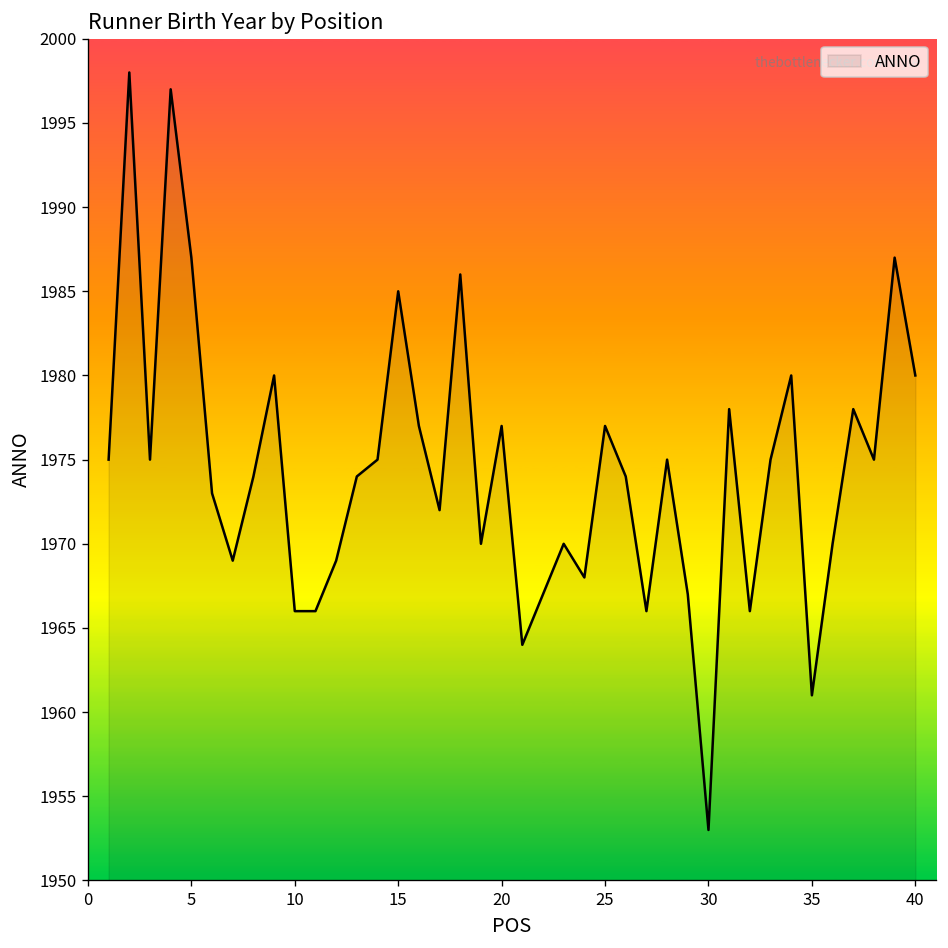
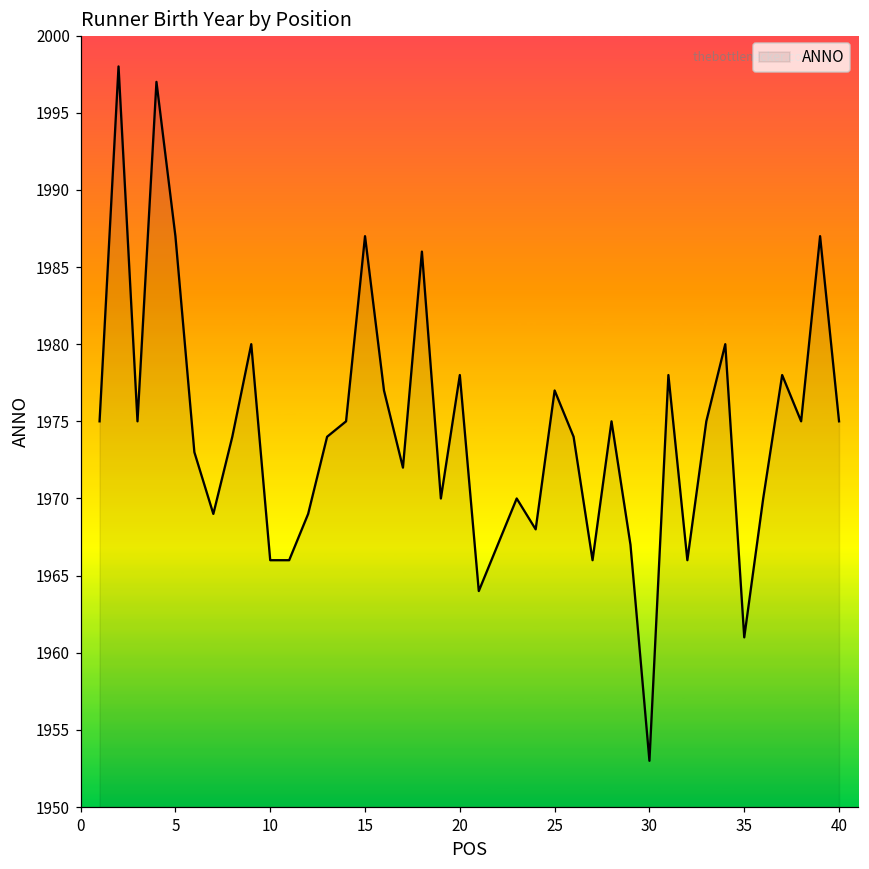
15: 1985 -> 1987
20: 1977 -> 1978
40: 1980 -> 1975
